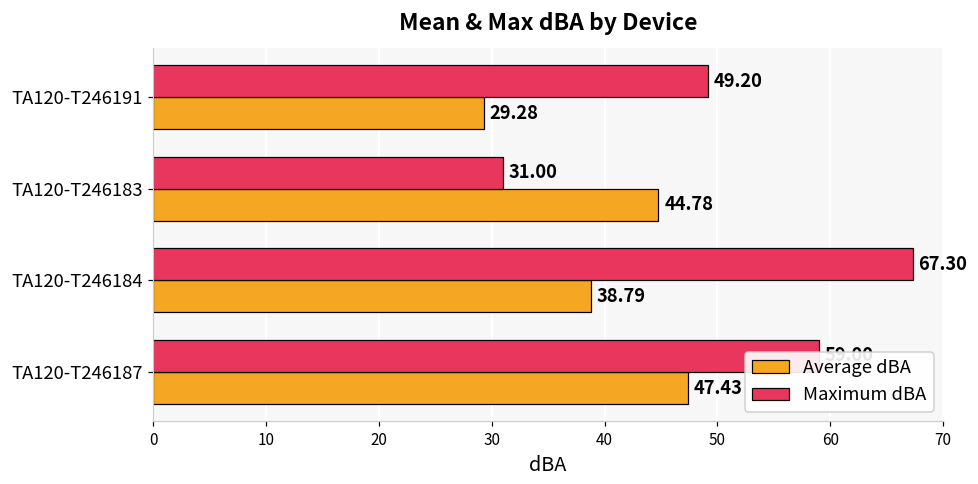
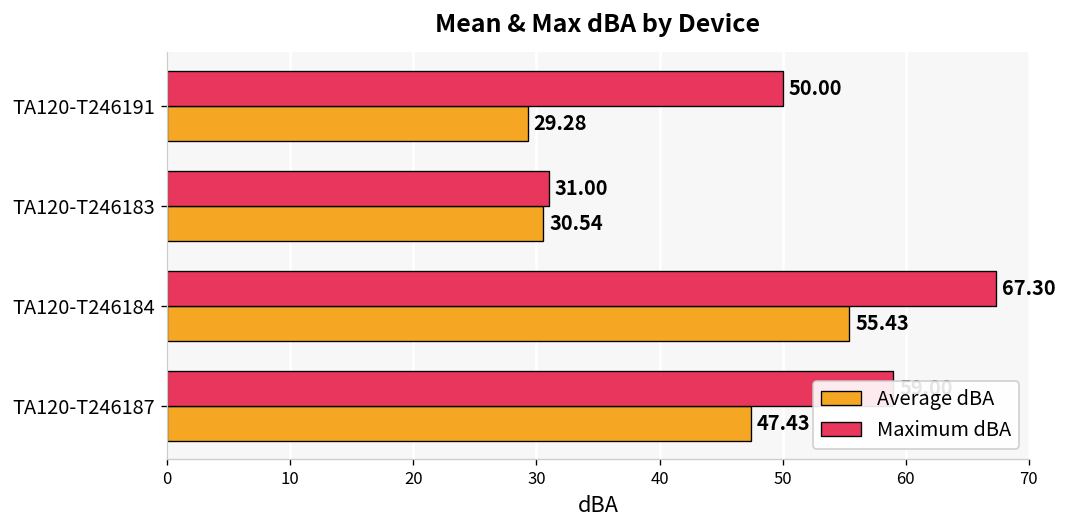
Maximum dBA, TA120-T246191: 49.20 -> 50.00
Average dBA, TA120-T246183: 44.78 -> 30.54
Average dBA, TA120-T246184: 38.79 -> 55.43
